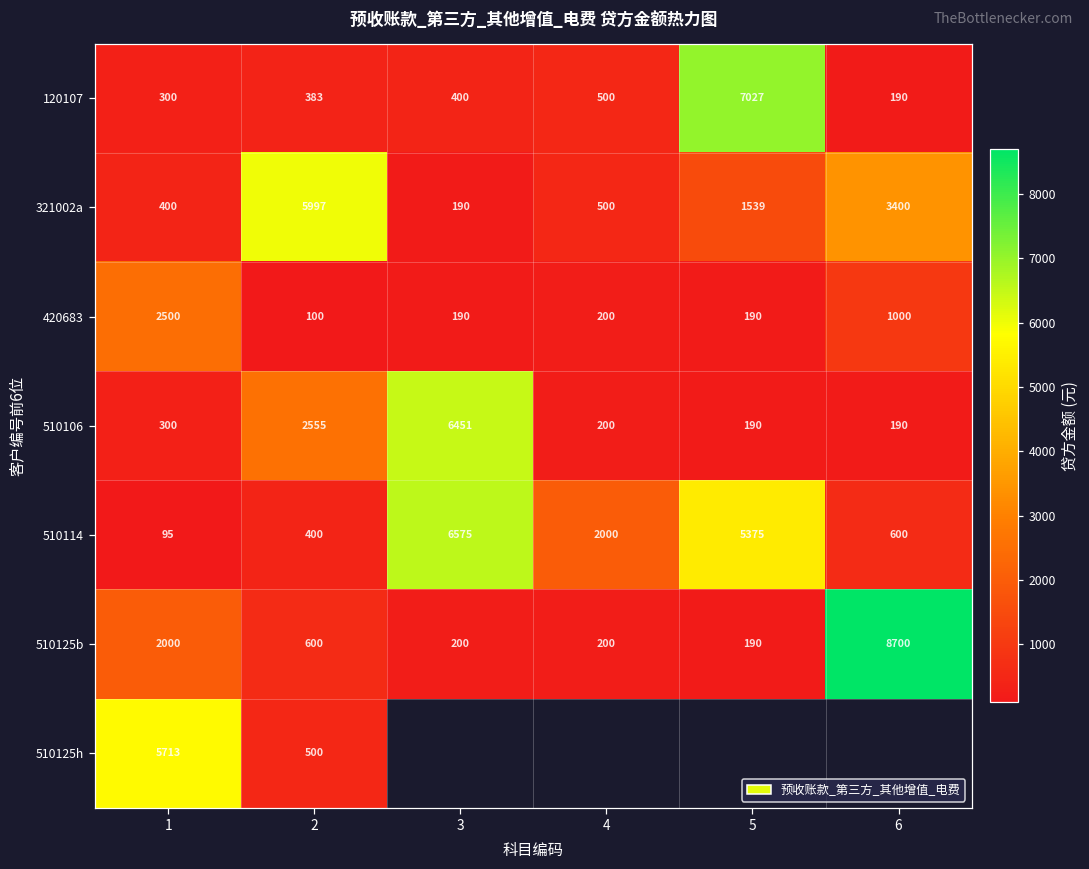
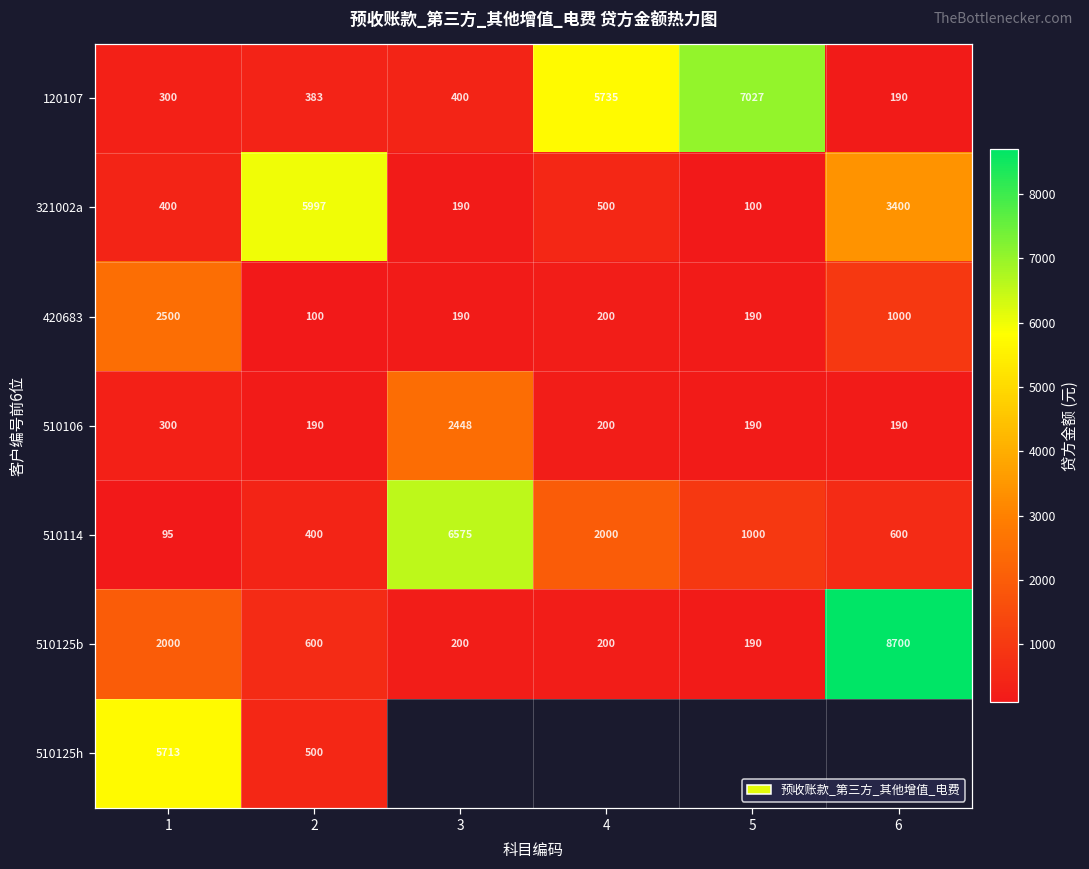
120107, 4: 500 -> 5735
321002a, 5: 1539 -> 100
510106, 2: 2555 -> 190
510106, 3: 6451 -> 2448
510114, 5: 5375 -> 1000
